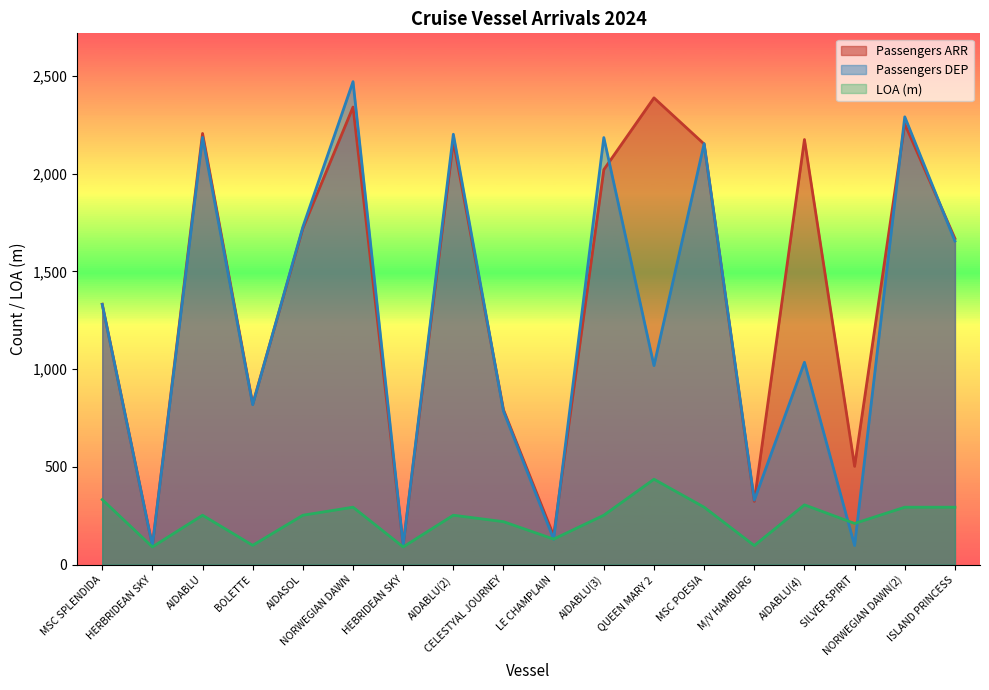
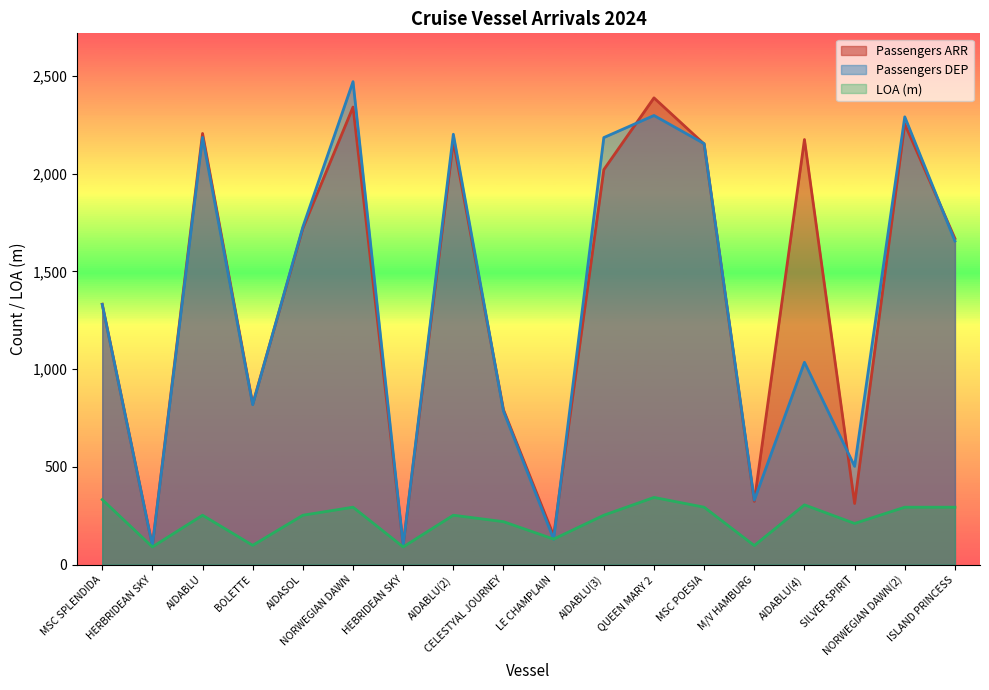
Passengers DEP, QUEEN MARY 2: 1,020 -> 2,300
LOA (m), QUEEN MARY 2: 440 -> 340
Passengers ARR, SILVER SPIRIT: 500 -> 310
Passengers DEP, SILVER SPIRIT: 100 -> 500
